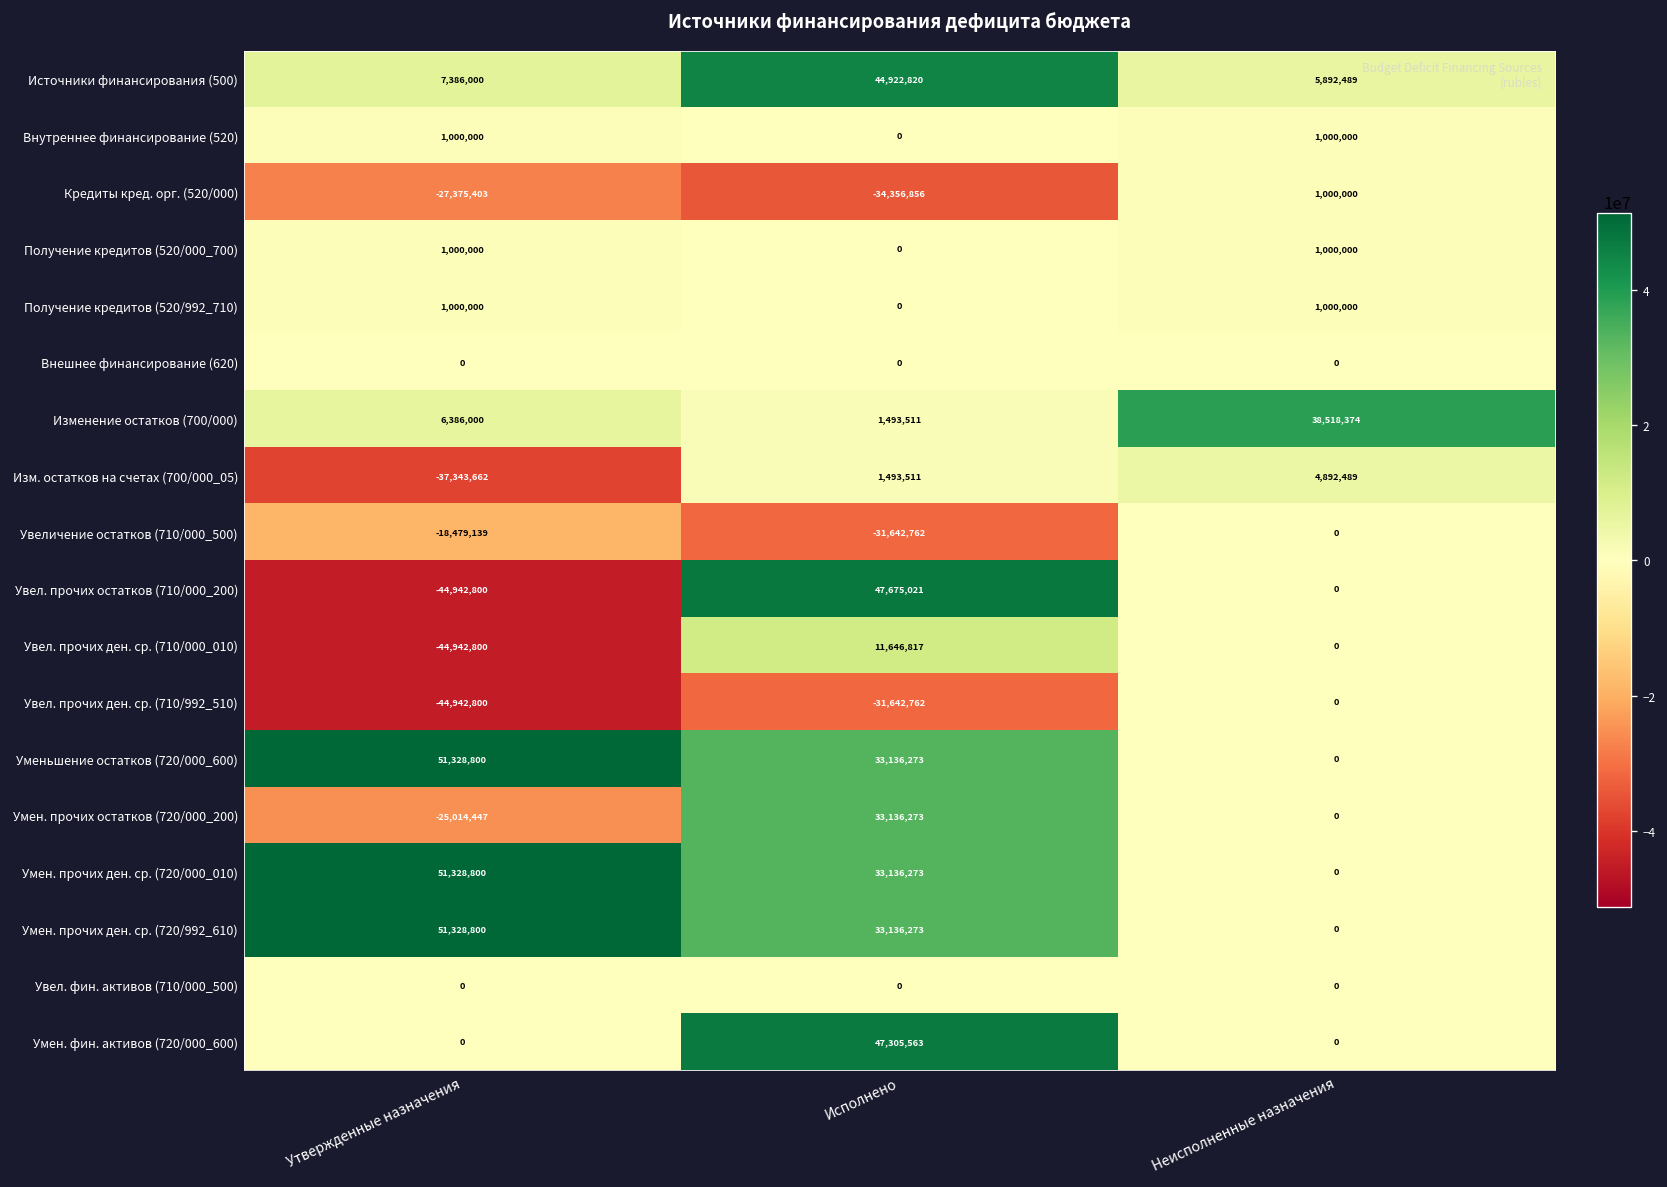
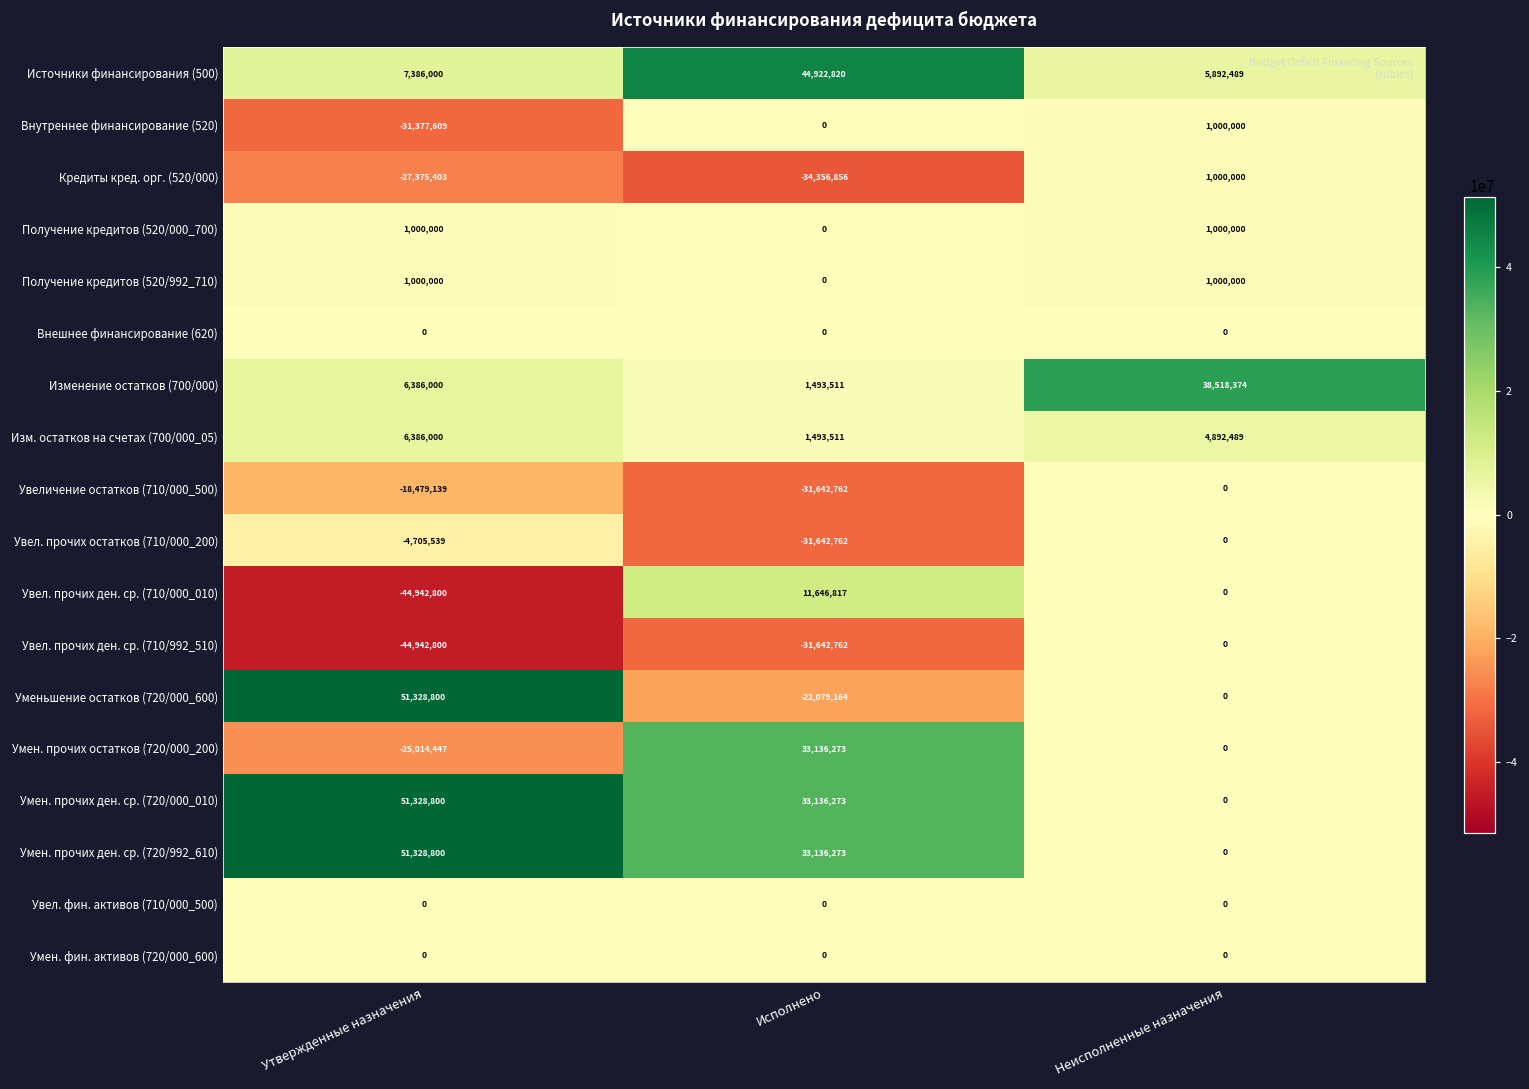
Внутреннее финансирование (520), Утвержденные назначения: 1,000,000 -> -31,377,609
Изм. остатков на счетах (700/000_05), Утвержденные назначения: -37,343,662 -> 6,386,000
Увел. прочих остатков (710/000_200), Утвержденные назначения: -44,942,800 -> -4,705,539
Увел. прочих остатков (710/000_200), Исполнено: 47,675,021 -> -31,642,762
Уменьшение остатков (720/000_600), Исполнено: 33,136,273 -> -22,079,164
Умен. фин. активов (720/000_600), Исполнено: 47,305,563 -> 0
